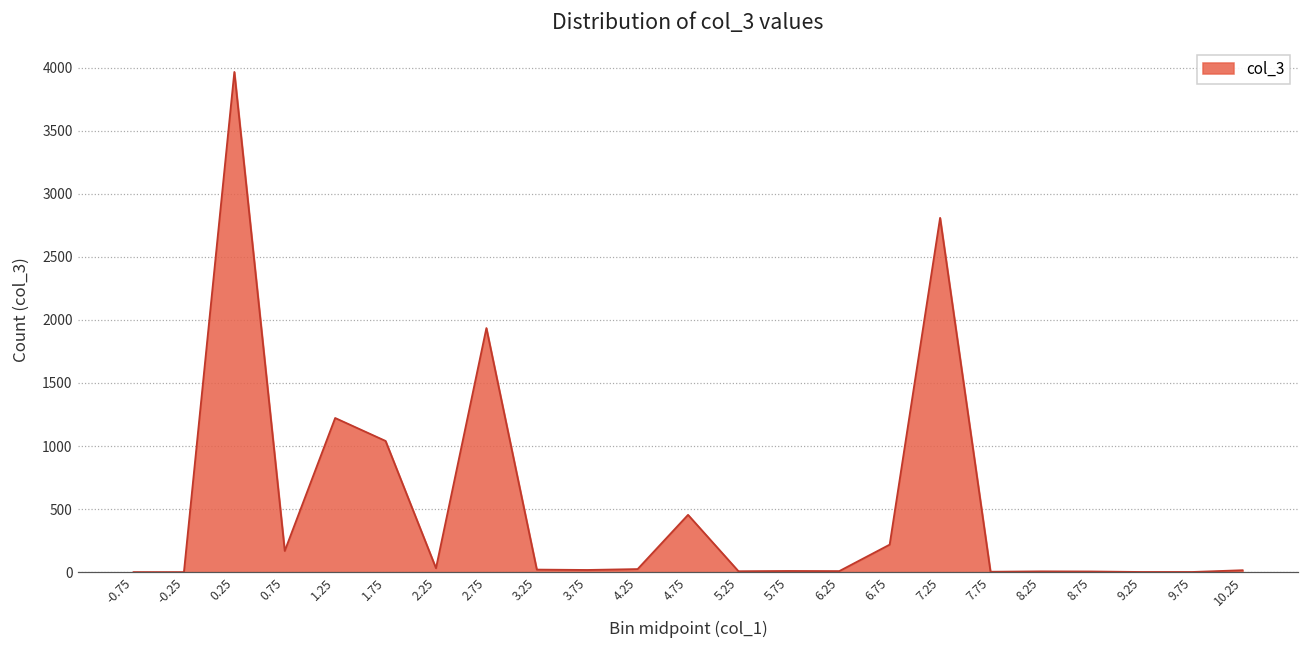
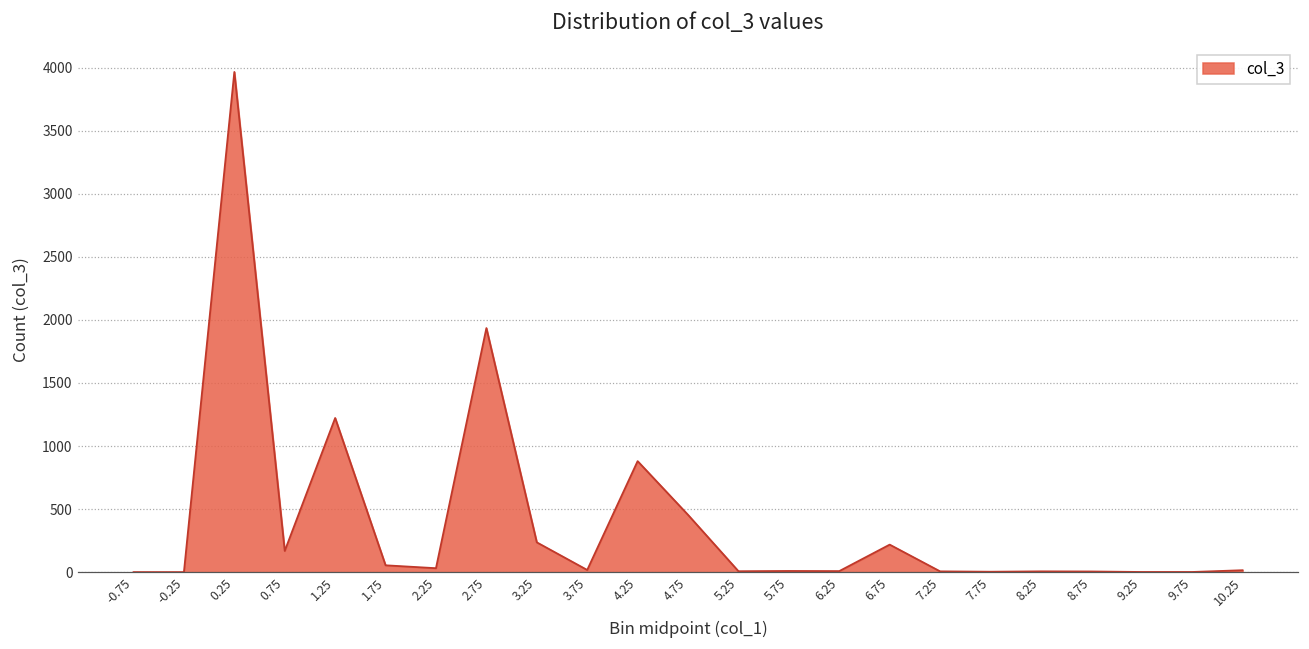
1.75: 1040 -> 50
3.25: 20 -> 240
4.25: 20 -> 880
7.25: 2810 -> 10
